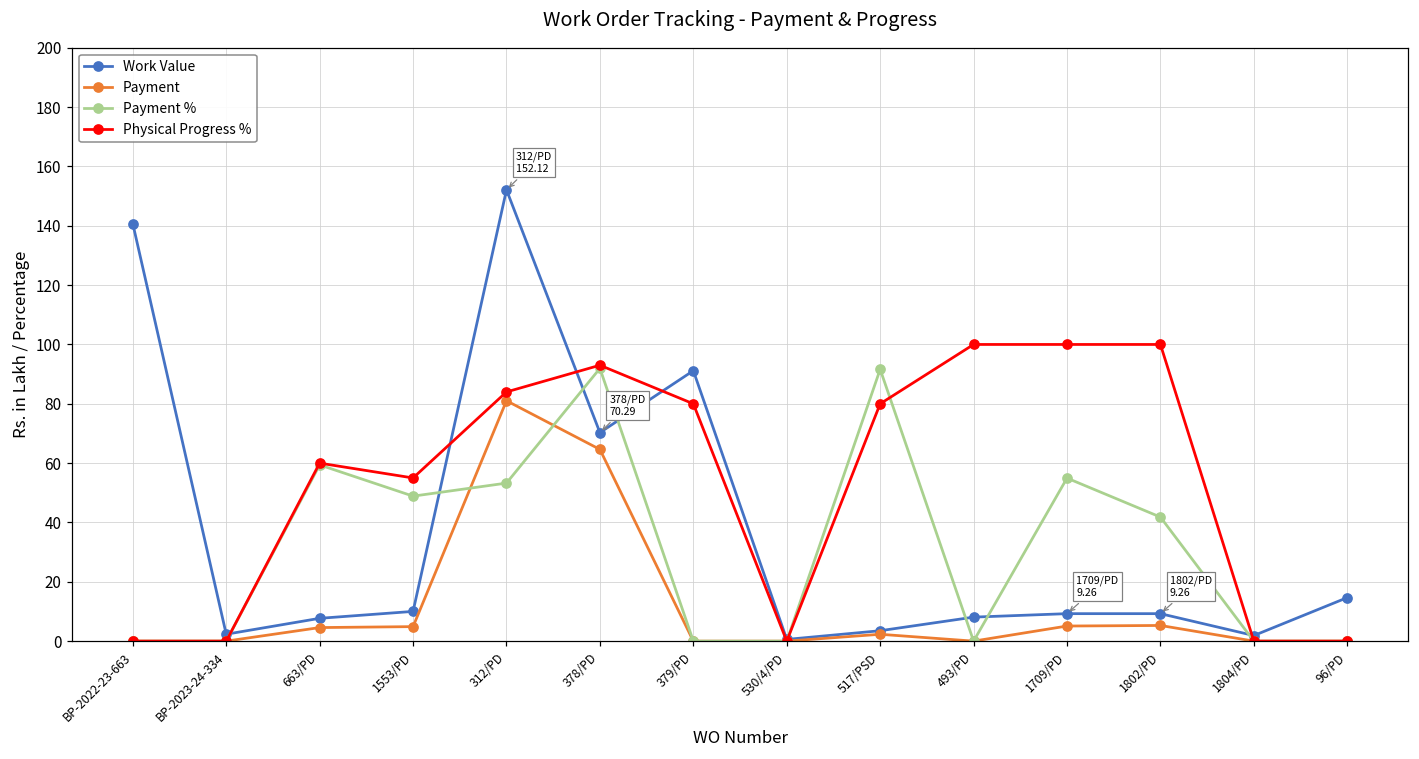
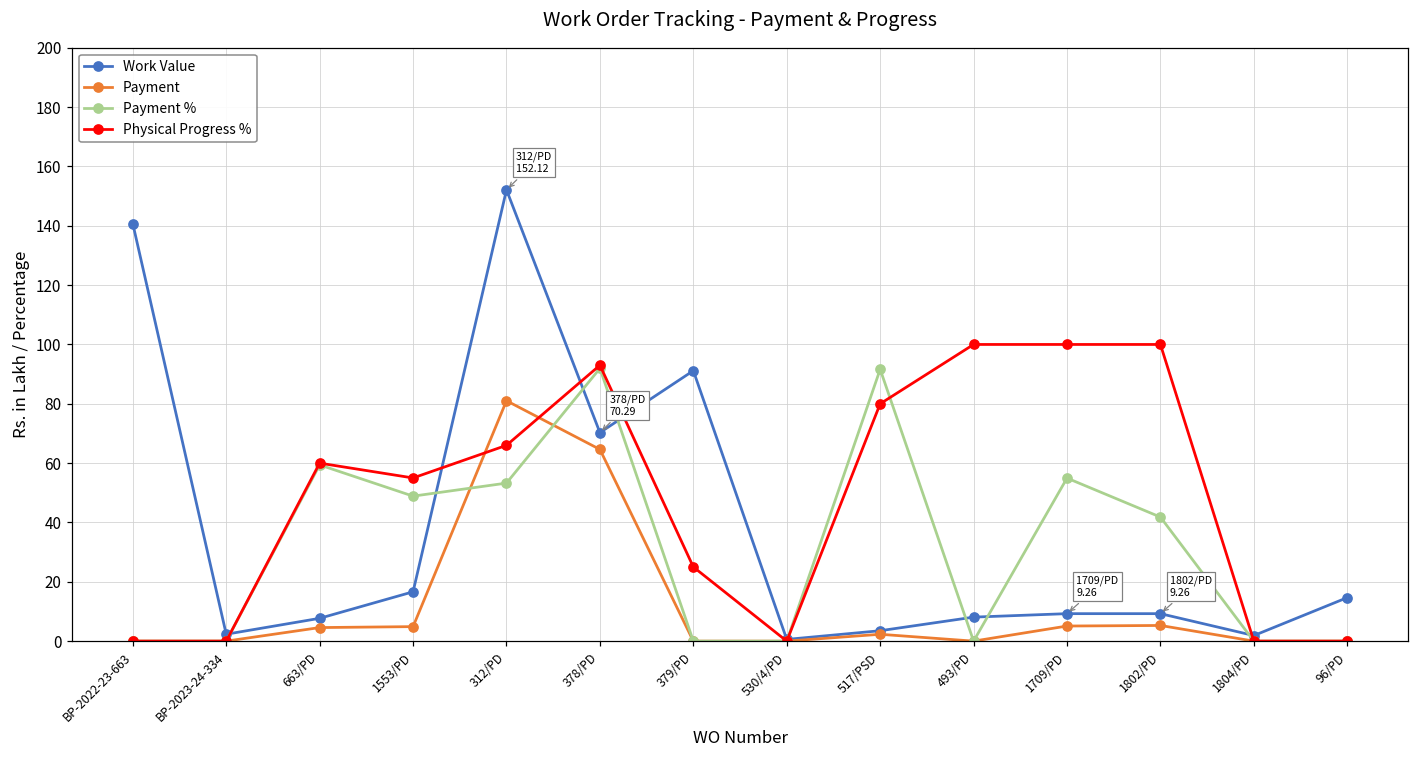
Work Value, 1553/PD: 10 -> 17
Physical Progress %, 312/PD: 84 -> 66
Physical Progress %, 379/PD: 80 -> 25
